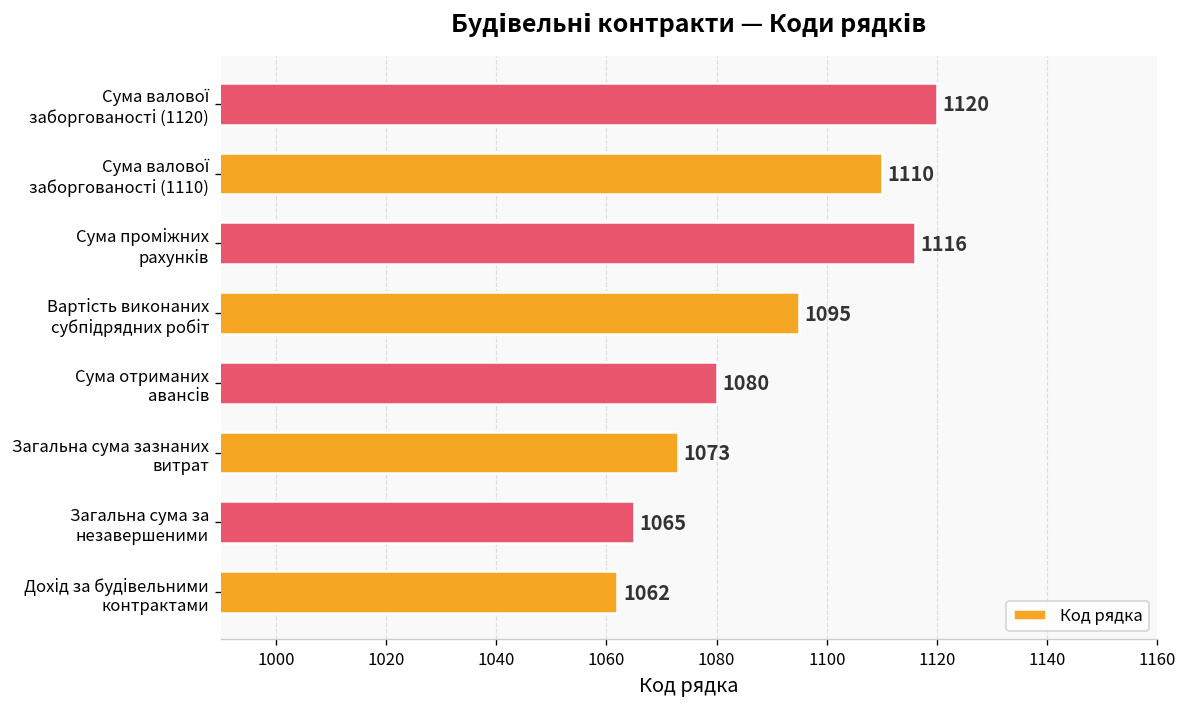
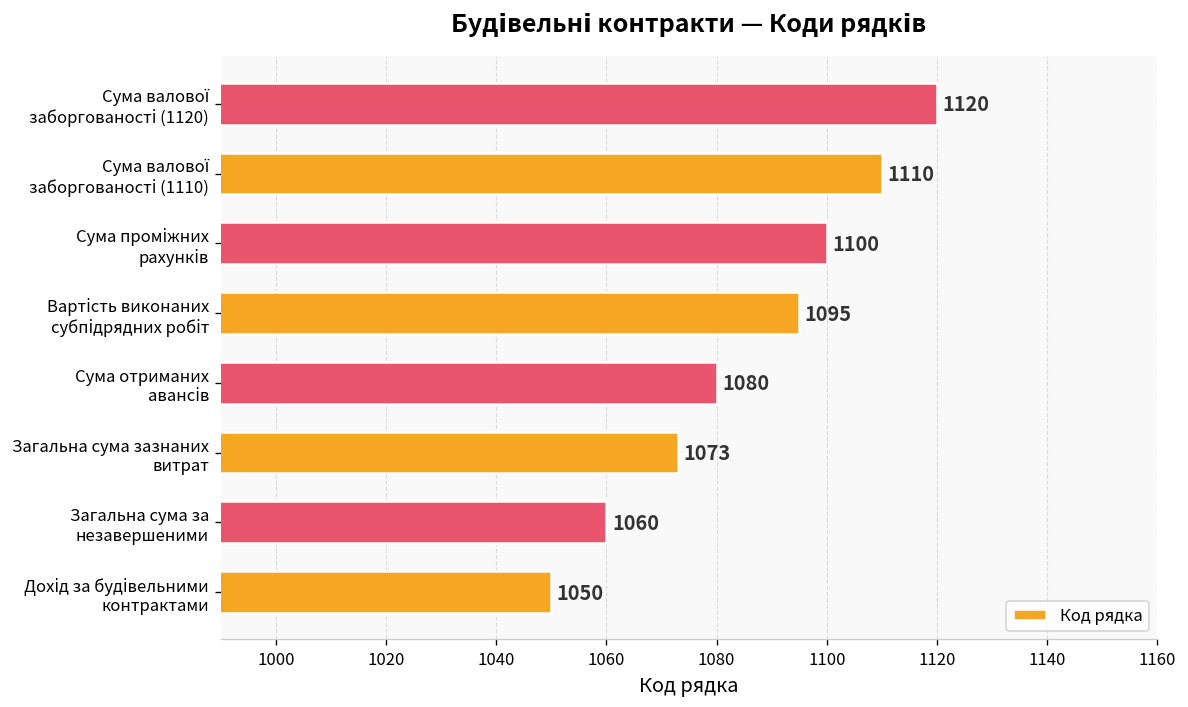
Сума проміжних рахунків: 1116 -> 1100
Загальна сума за незавершеними: 1065 -> 1060
Дохід за будівельними контрактами: 1062 -> 1050
